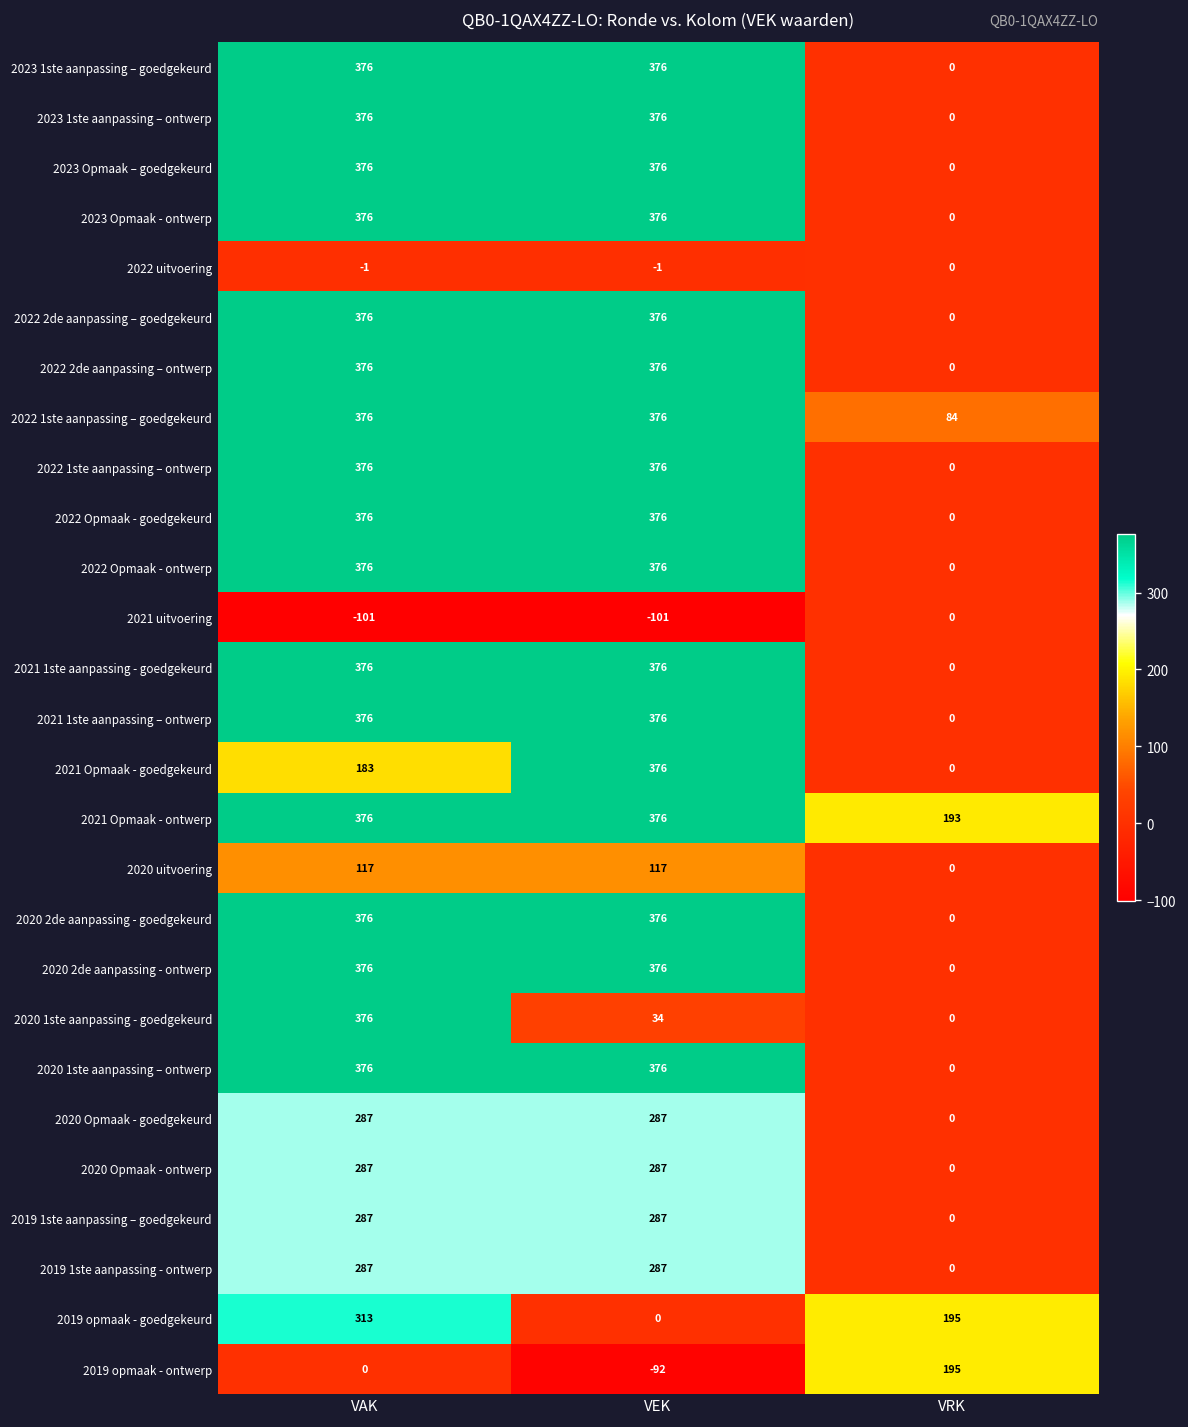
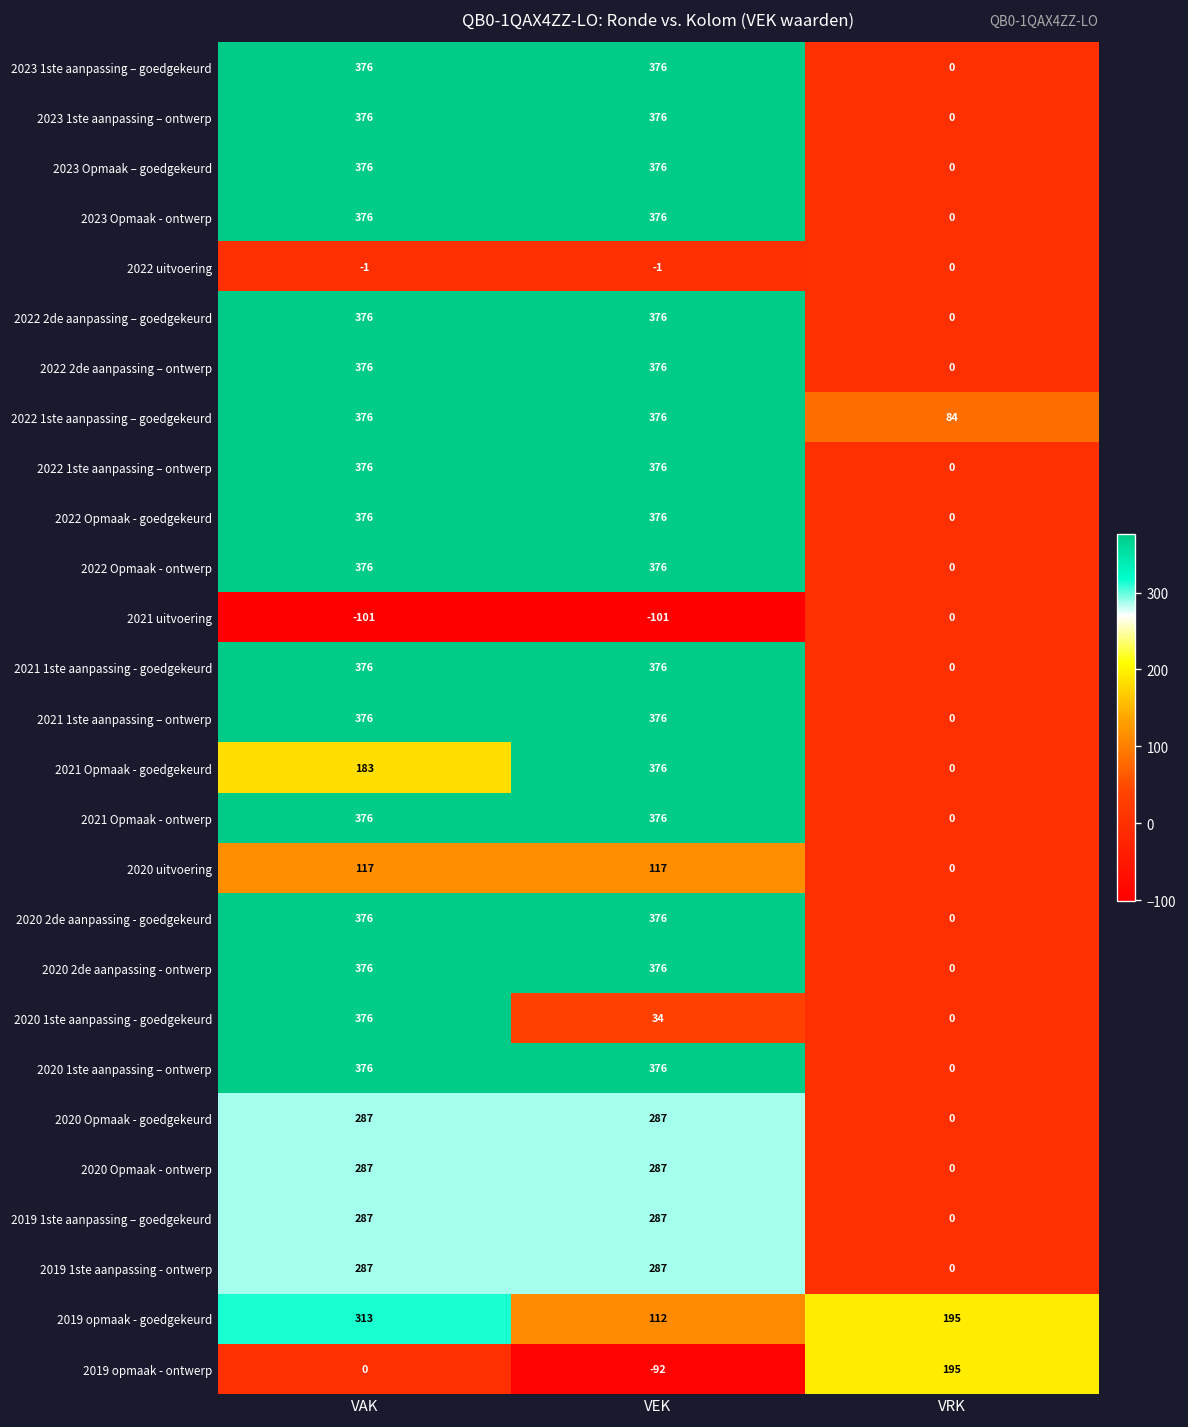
2021 Opmaak - ontwerp, VRK: 193 -> 0
2019 opmaak - goedgekeurd, VEK: 0 -> 112
